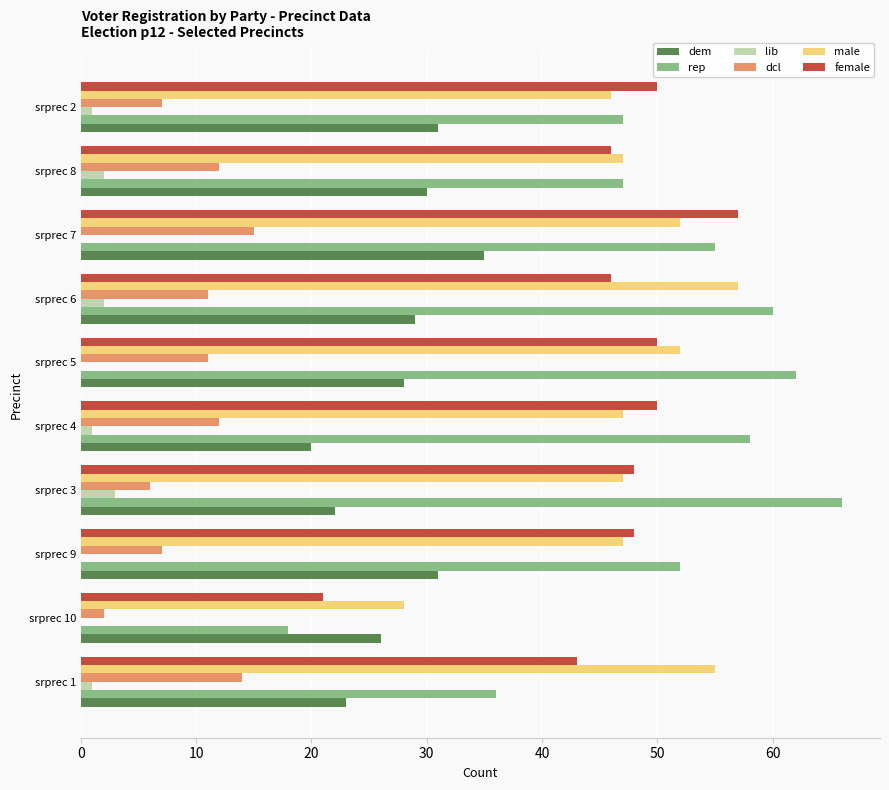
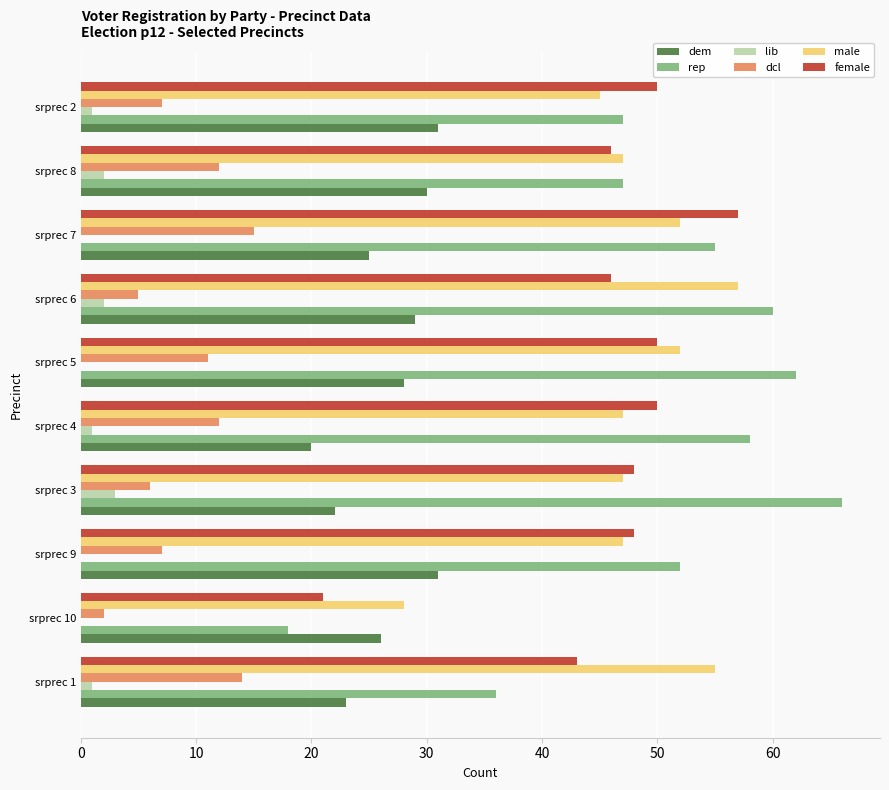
male, srprec 2: 46 -> 45
dem, srprec 7: 35 -> 25
dcl, srprec 6: 11 -> 5
